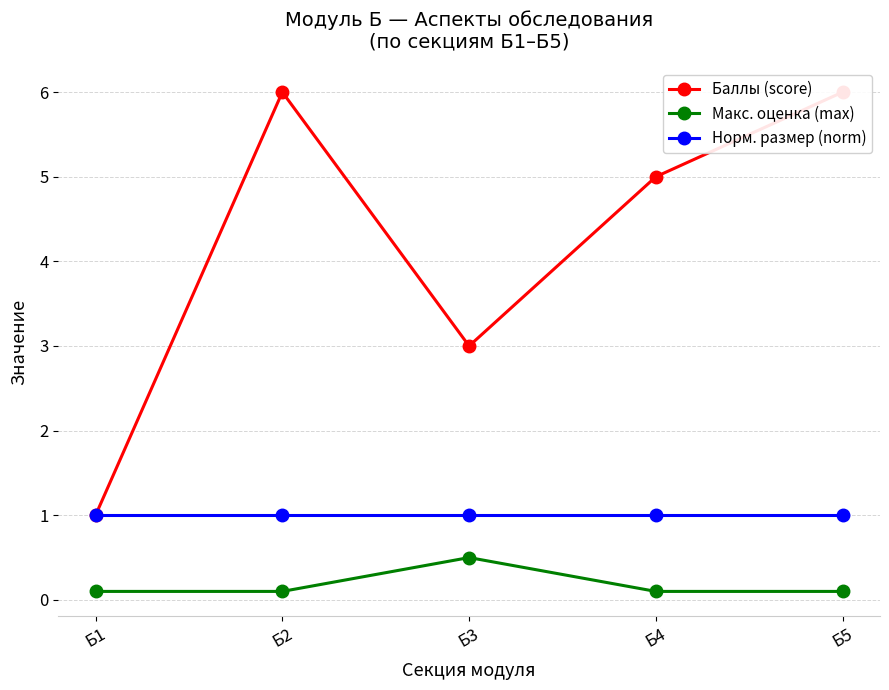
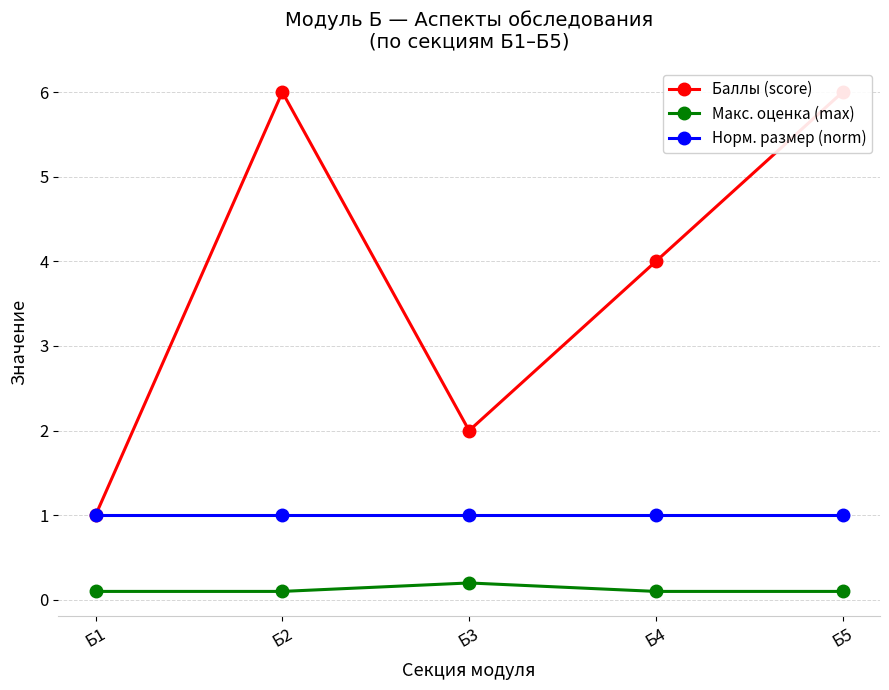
Баллы (score), Б3: 3 -> 2
Макс. оценка (max), Б3: 0.5 -> 0.2
Баллы (score), Б4: 5 -> 4
